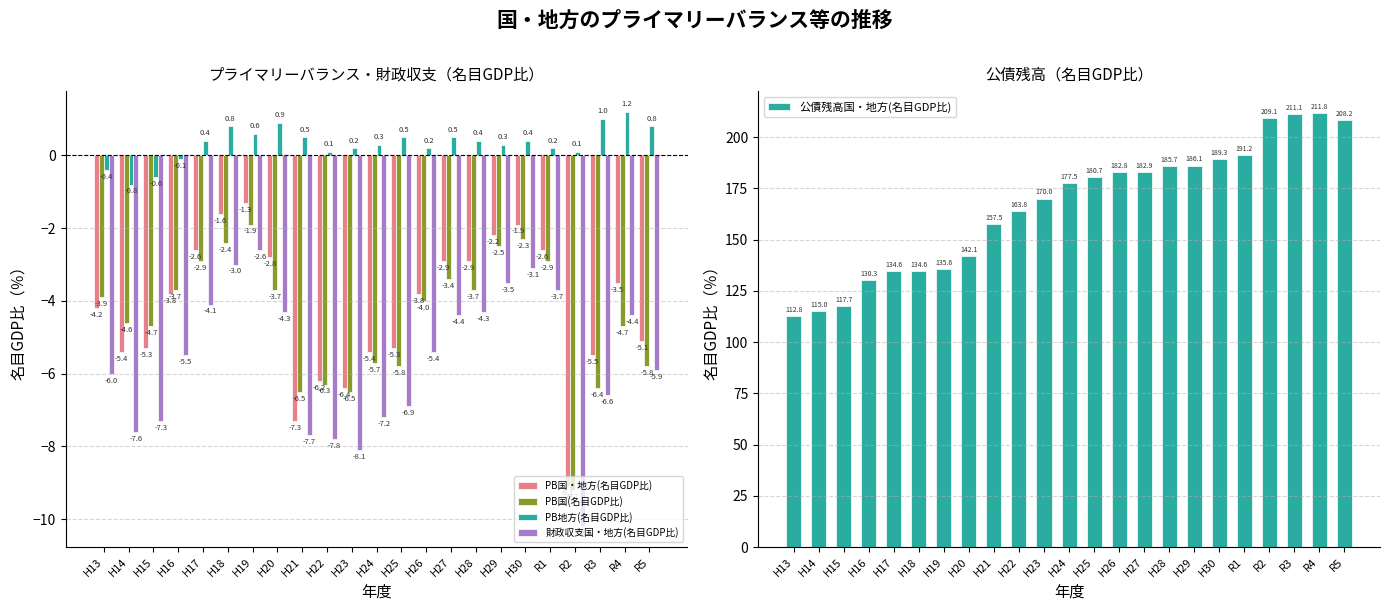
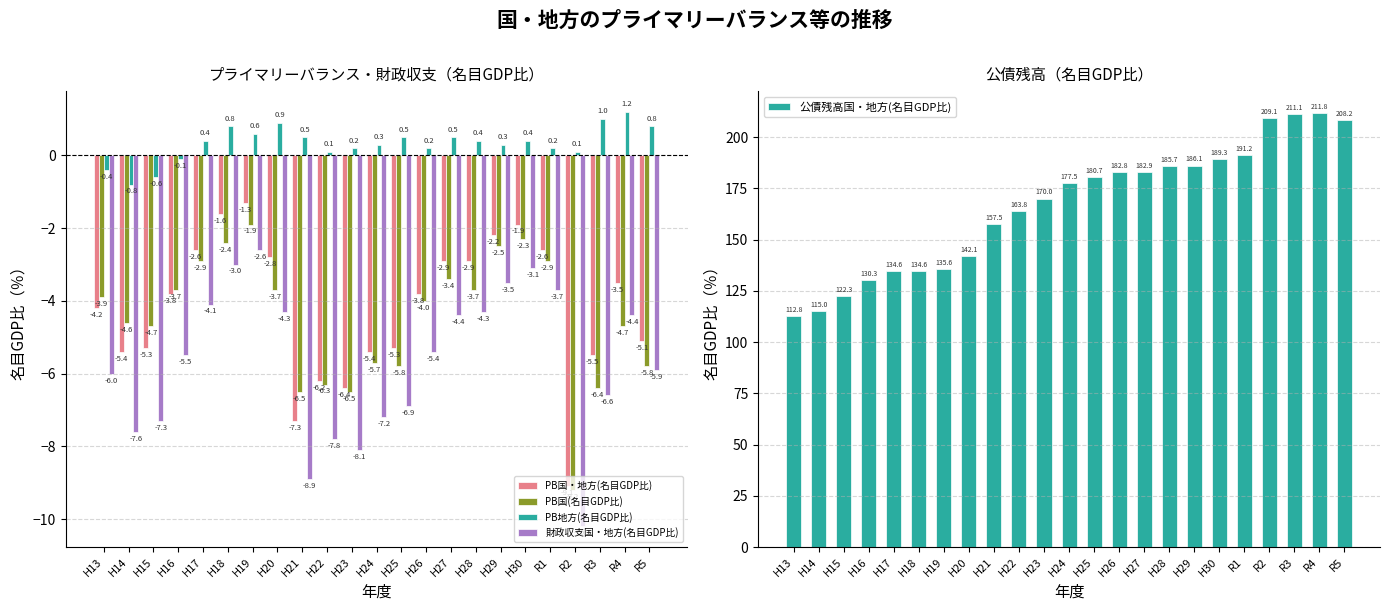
プライマリーバランス・財政収支（名目GDP比）, 財政収支国・地方(名目GDP比), H21: -7.7 -> -8.9
公債残高（名目GDP比）, H15: 117.7 -> 122.3
